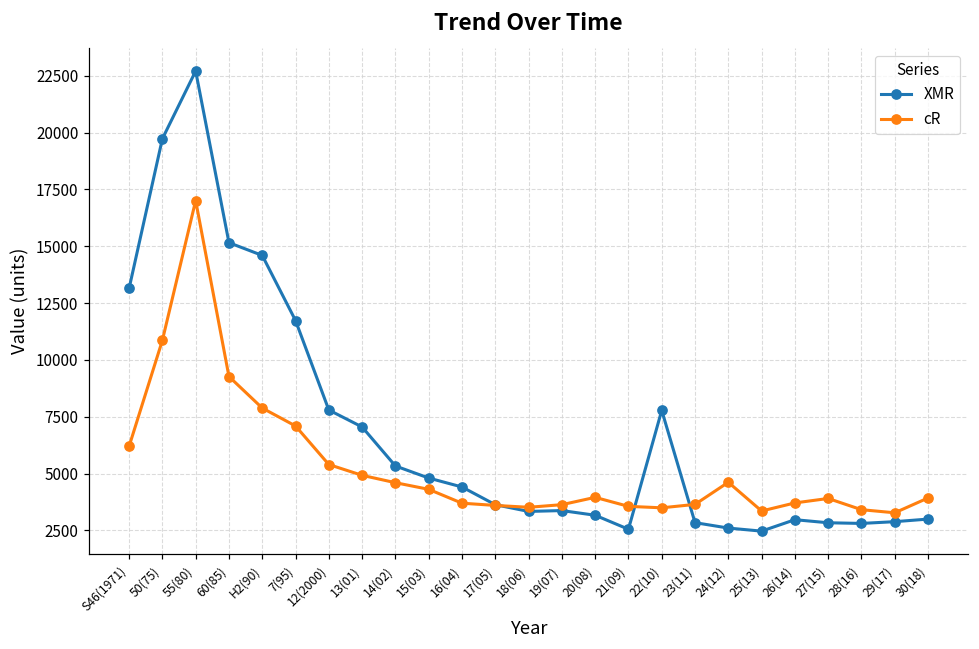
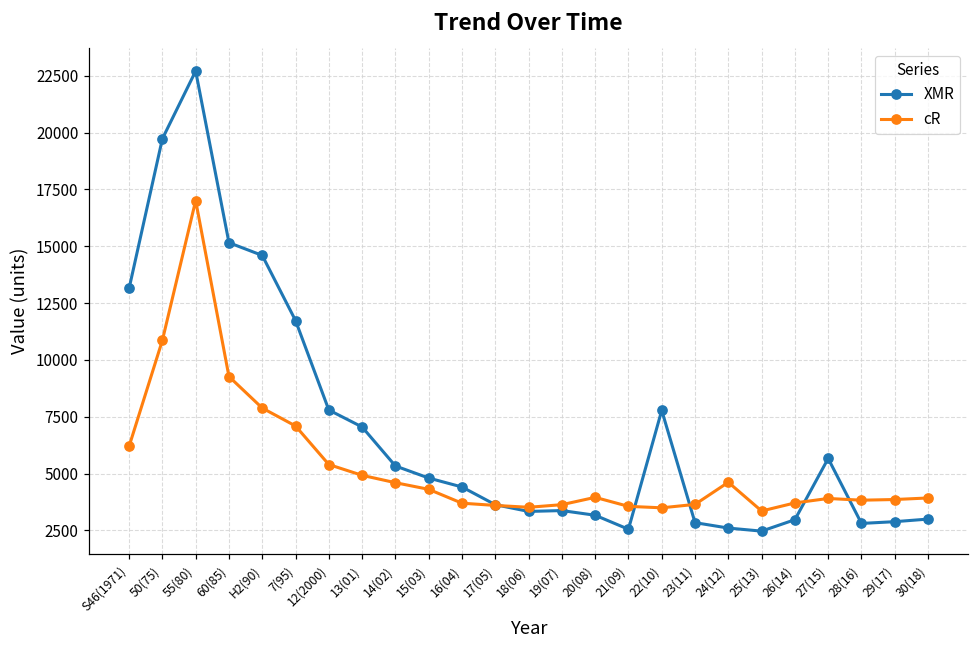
XMR, 27(15): 2800 -> 5700
cR, 28(16): 3400 -> 3800
cR, 29(17): 3300 -> 3900
